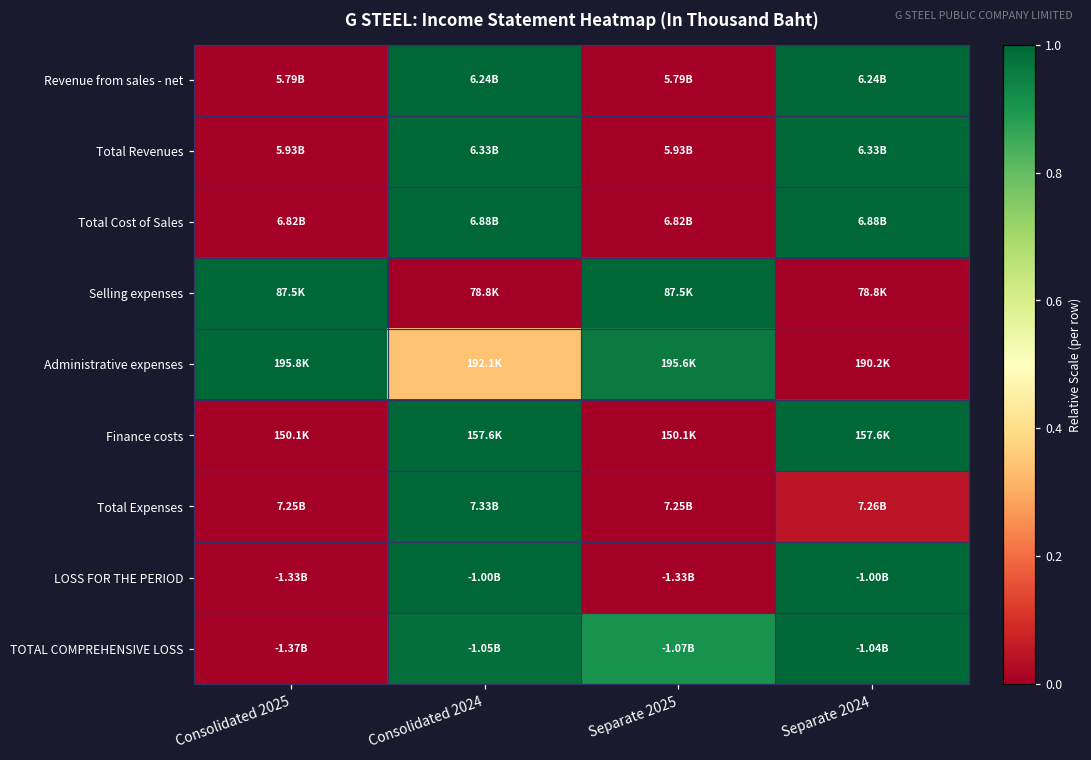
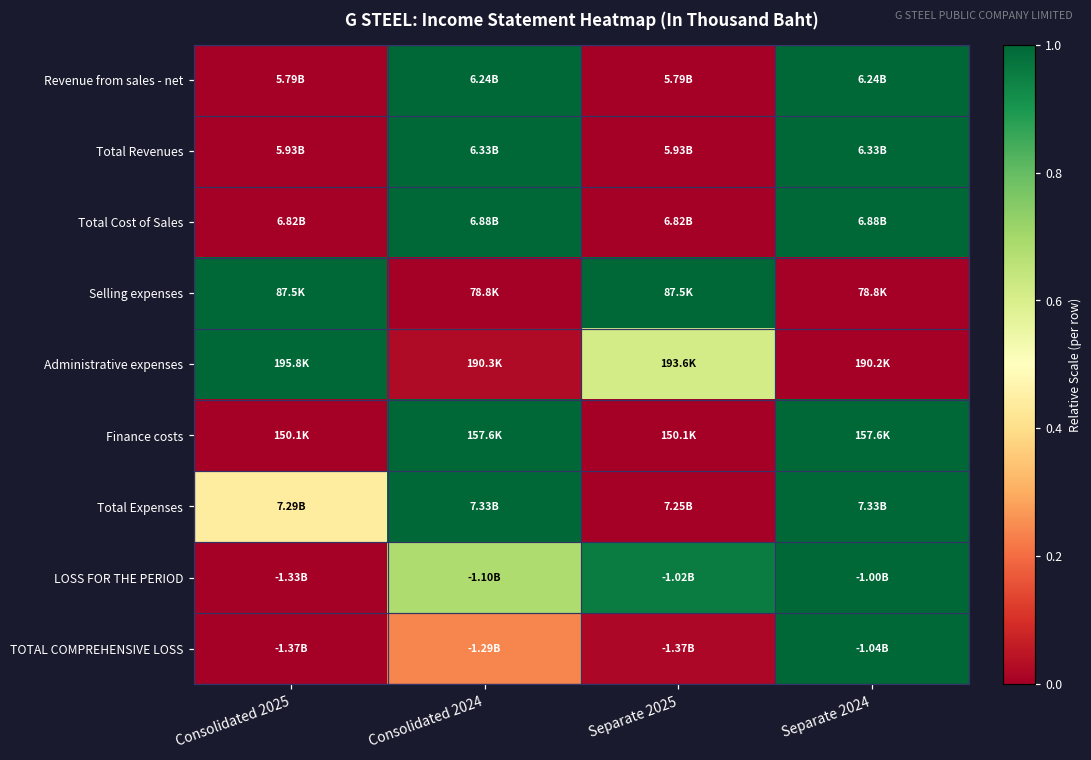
Administrative expenses, Consolidated 2024: 192.1K -> 190.3K
Administrative expenses, Separate 2025: 195.6K -> 193.6K
Total Expenses, Consolidated 2025: 7.25B -> 7.29B
Total Expenses, Separate 2024: 7.26B -> 7.33B
LOSS FOR THE PERIOD, Consolidated 2024: -1.00B -> -1.10B
LOSS FOR THE PERIOD, Separate 2025: -1.33B -> -1.02B
TOTAL COMPREHENSIVE LOSS, Consolidated 2024: -1.05B -> -1.29B
TOTAL COMPREHENSIVE LOSS, Separate 2025: -1.07B -> -1.37B
